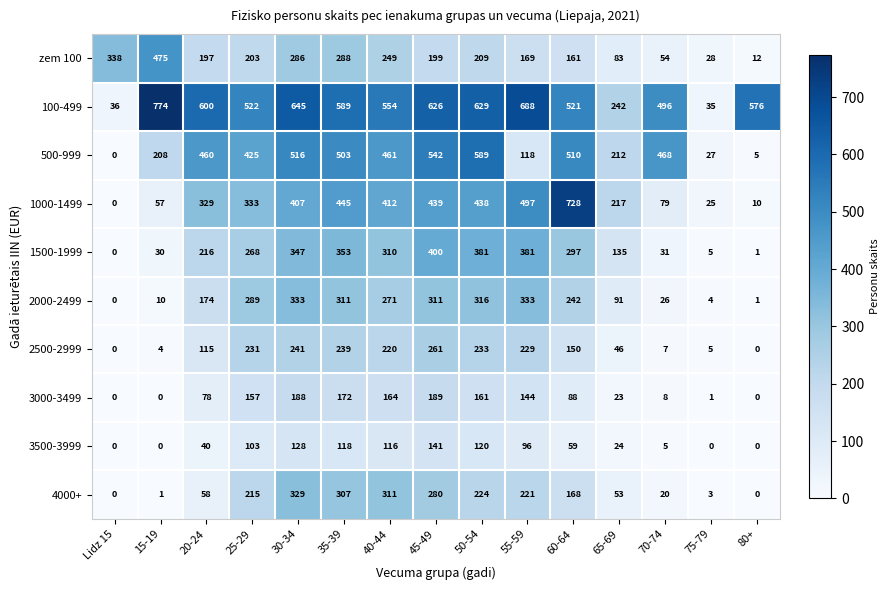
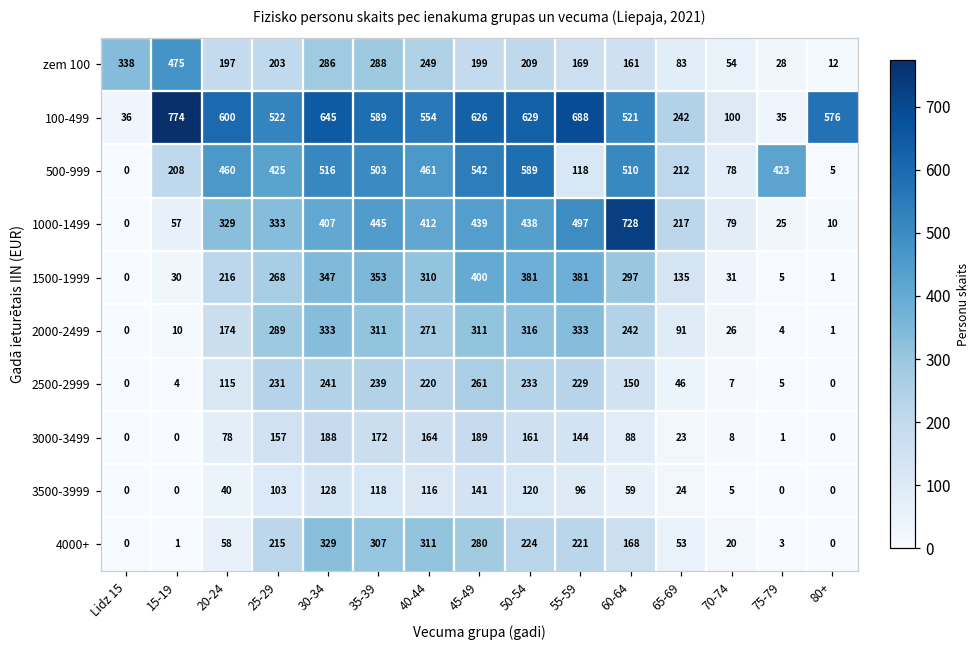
100-499, 70-74: 496 -> 100
500-999, 70-74: 468 -> 78
500-999, 75-79: 27 -> 423
